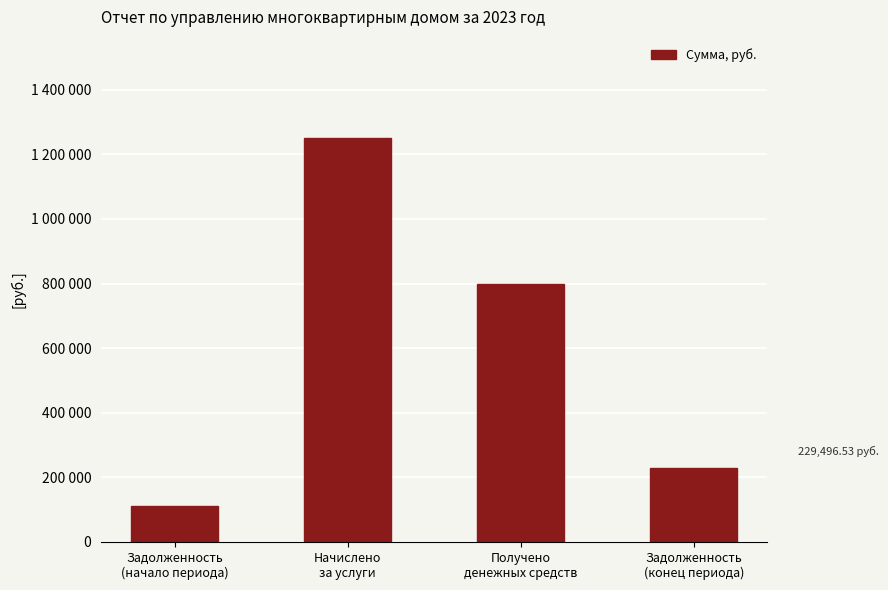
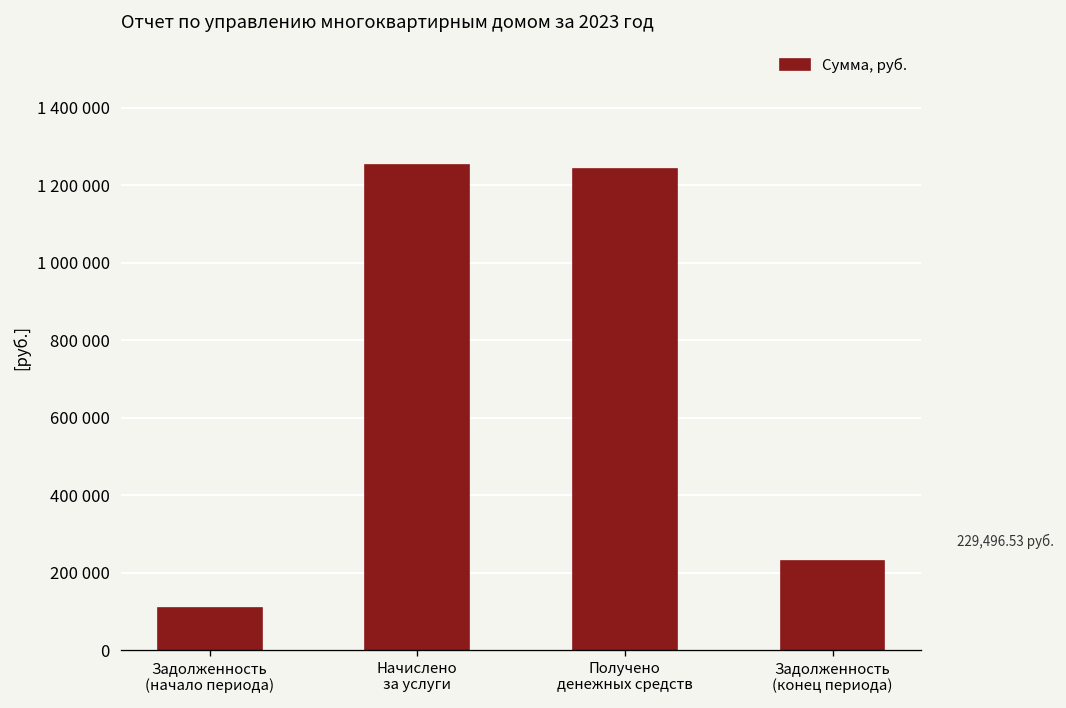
Получено денежных средств: 800000 -> 1240000
